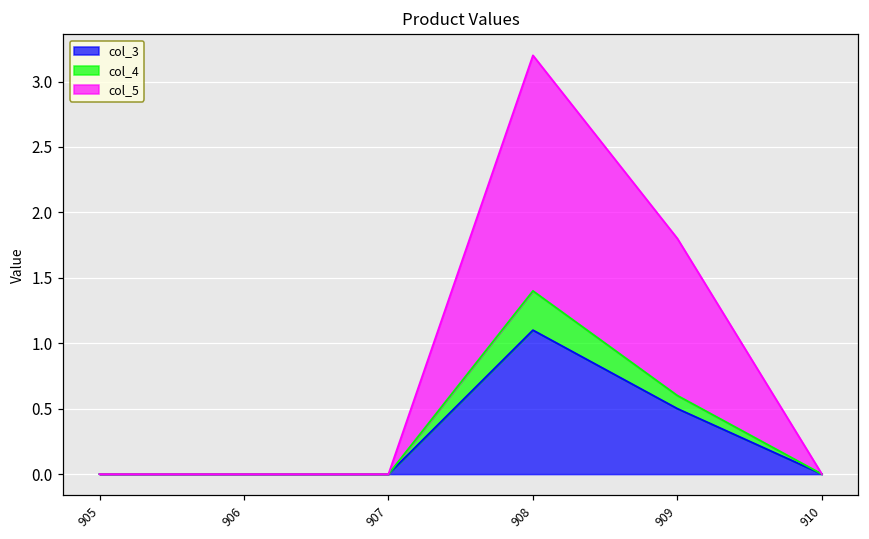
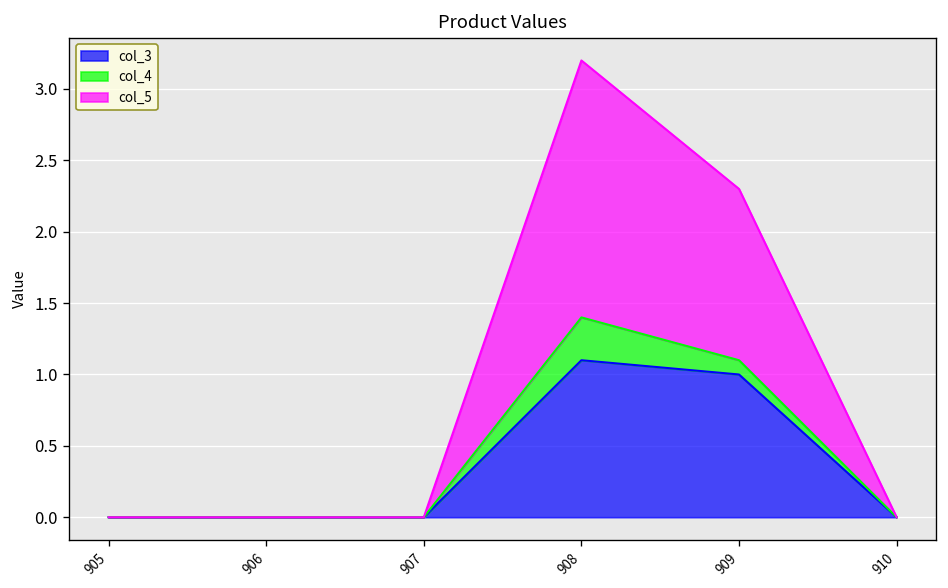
col_3, 909: 0.5 -> 1.0
